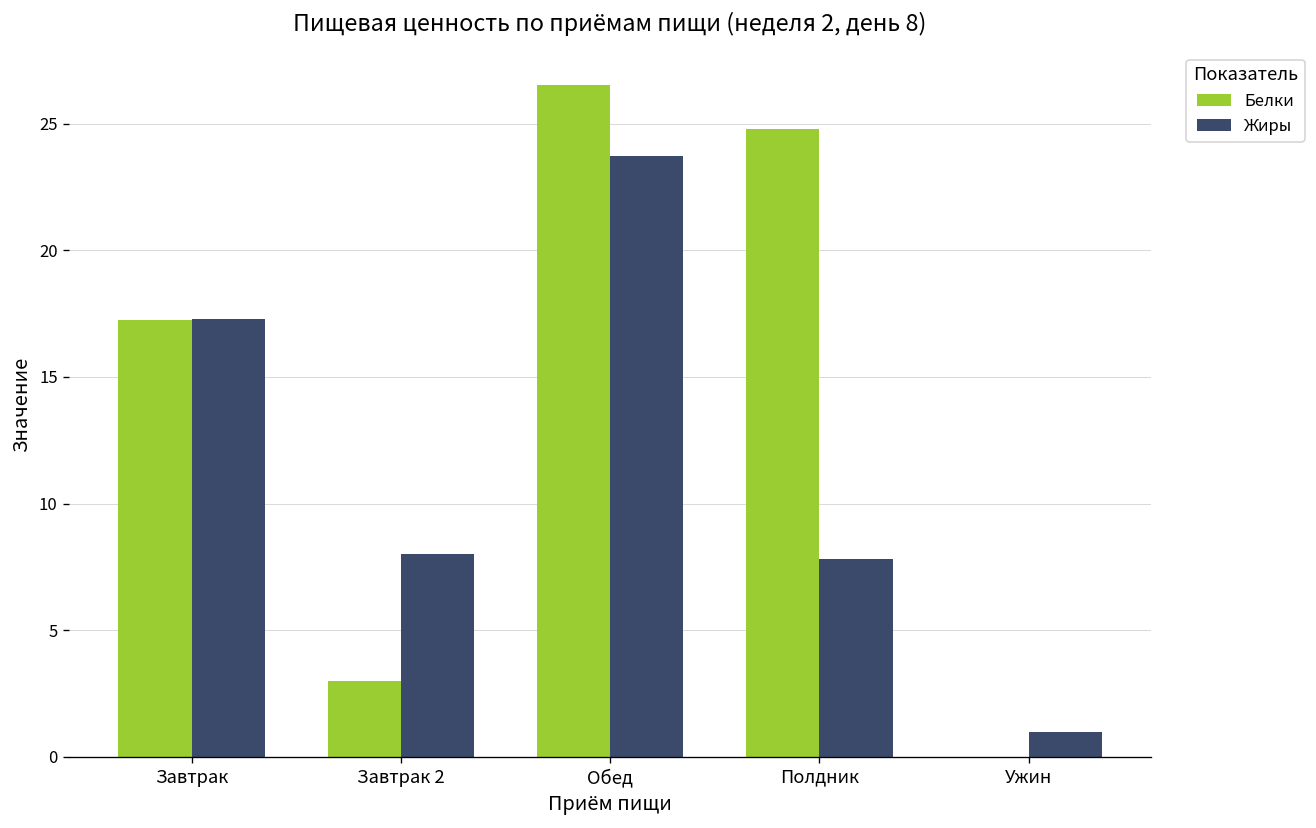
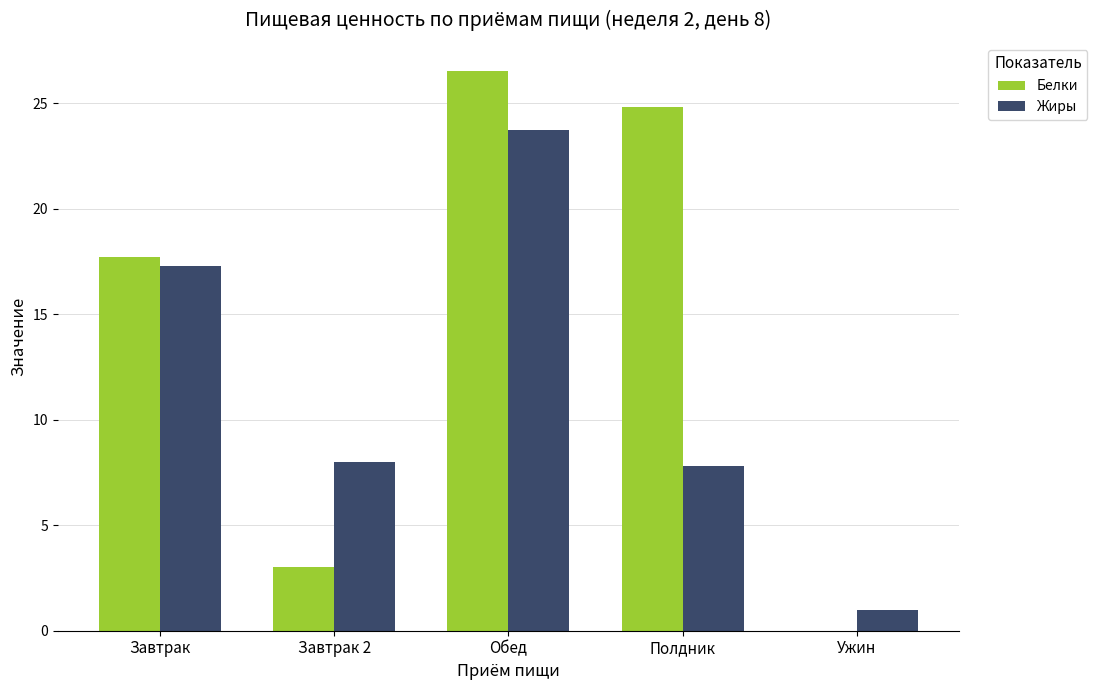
Белки, Завтрак: 17.3 -> 17.7
